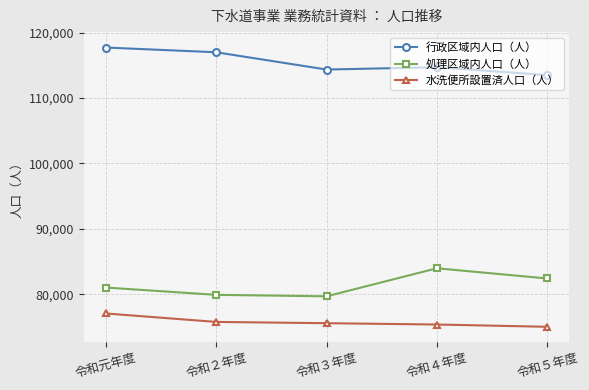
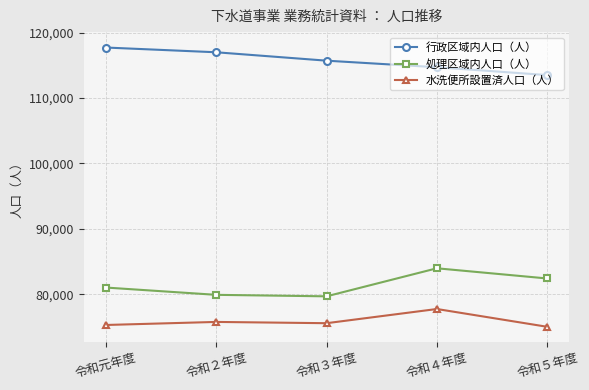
水洗便所設置済人口（人）, 令和元年度: 77,000 -> 75,000
行政区域内人口（人）, 令和３年度: 114,000 -> 116,000
水洗便所設置済人口（人）, 令和４年度: 75,000 -> 78,000
